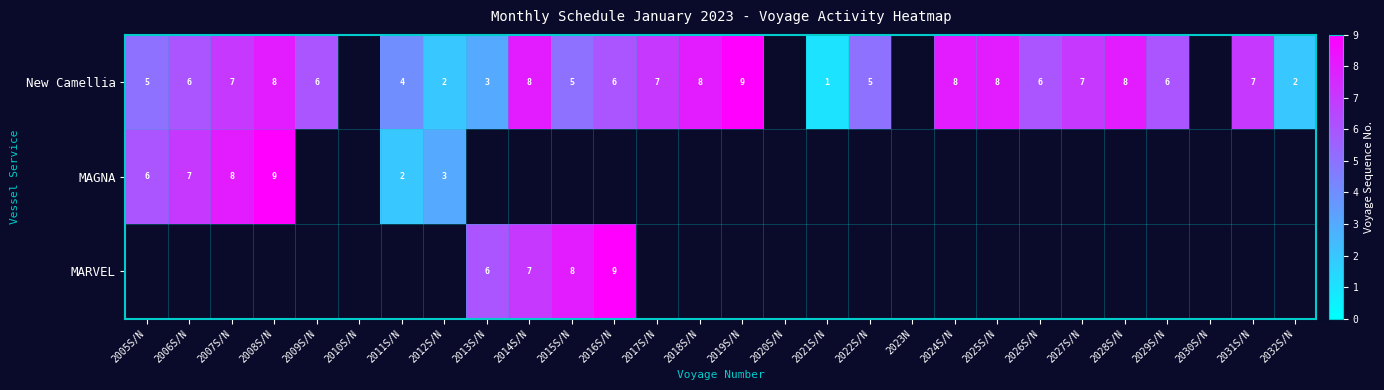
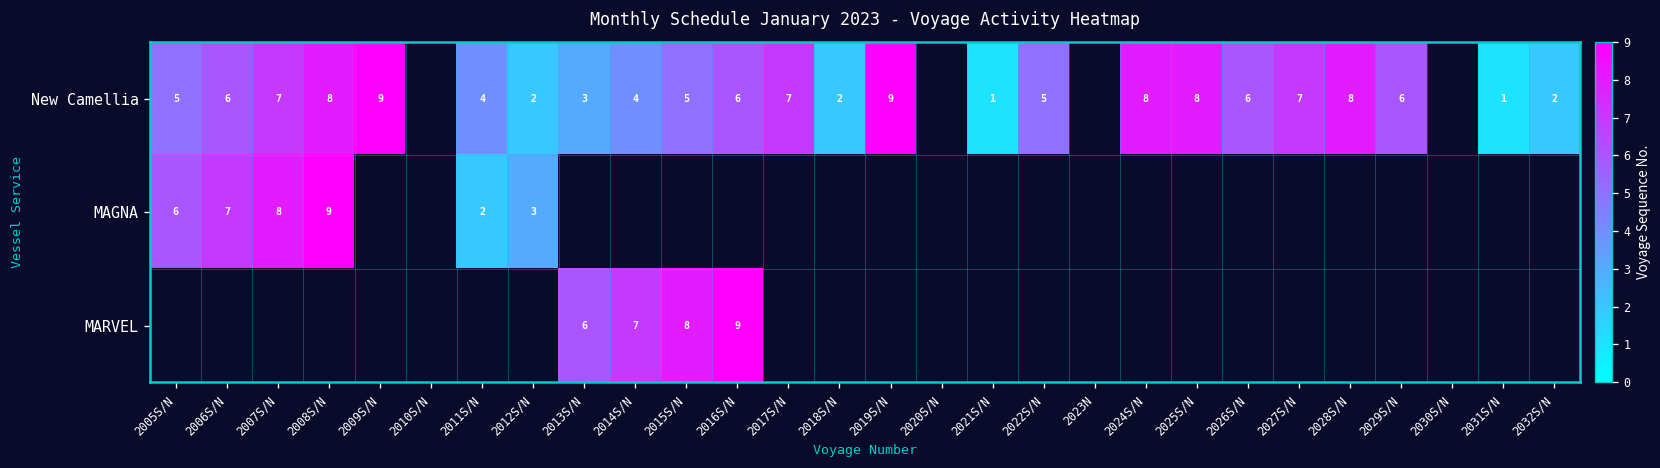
New Camellia, 2009S/N: 6 -> 9
New Camellia, 2014S/N: 8 -> 4
New Camellia, 2018S/N: 8 -> 2
New Camellia, 2031S/N: 7 -> 1
